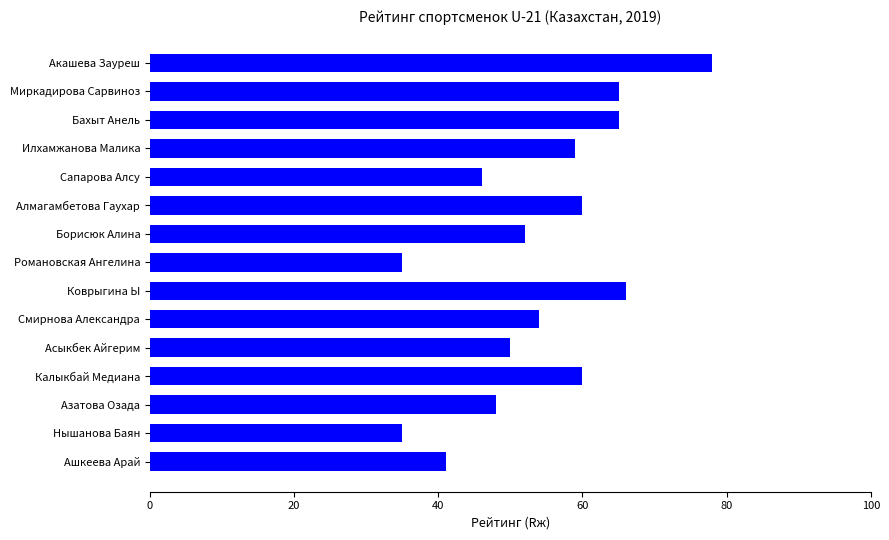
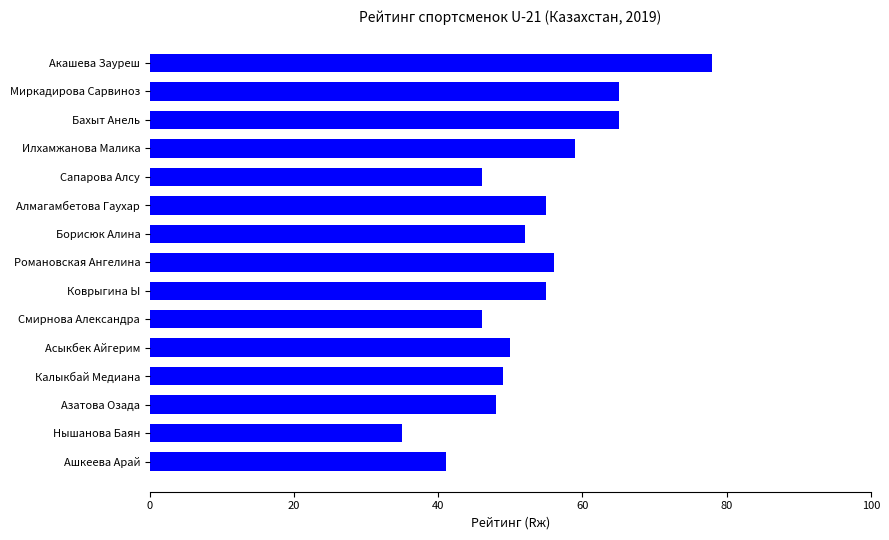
Алмагамбетова Гаухар: 60 -> 55
Романовская Ангелина: 35 -> 56
Коврыгина Ы: 66 -> 55
Смирнова Александра: 54 -> 46
Калыкбай Медиана: 60 -> 49
